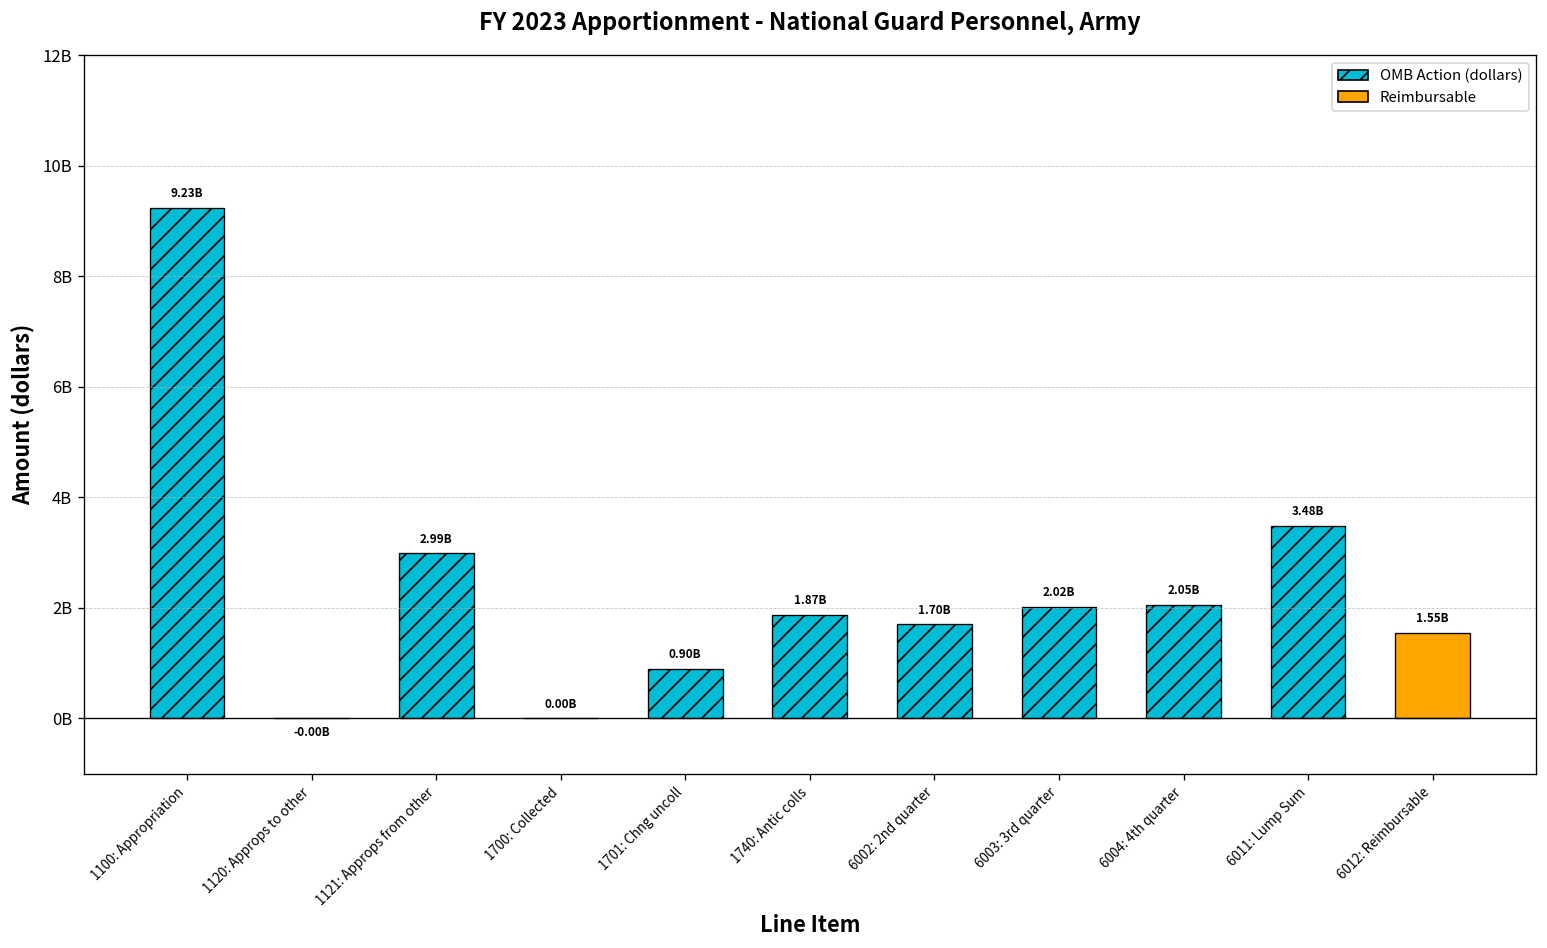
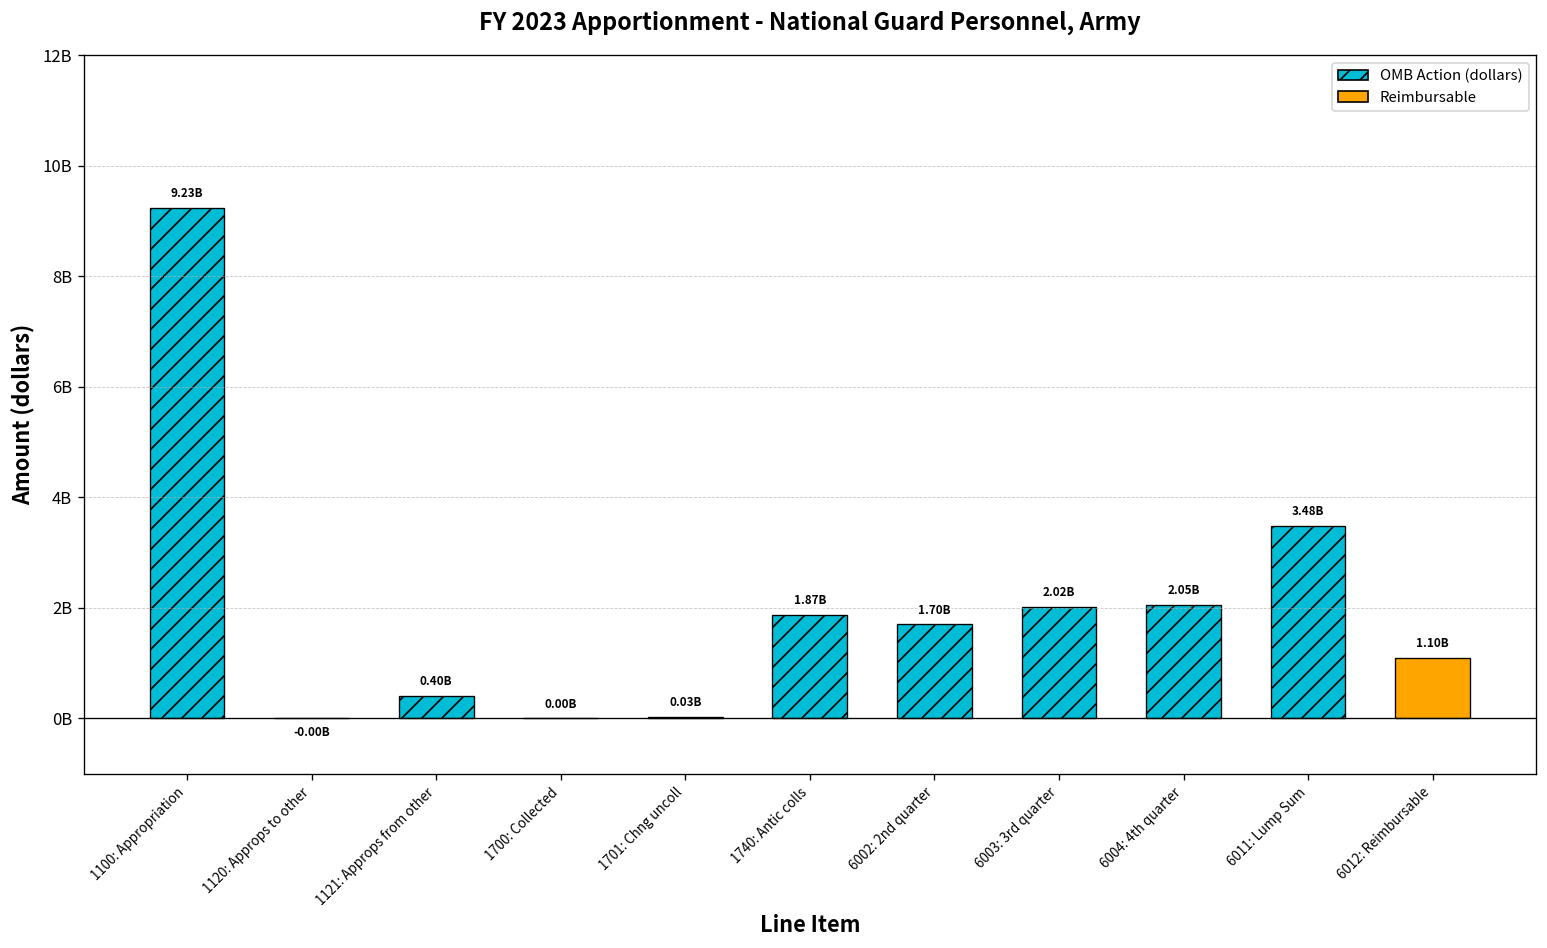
1121: Approps from other: 2.99B -> 0.40B
1701: Chng uncoll: 0.90B -> 0.03B
6012: Reimbursable: 1.55B -> 1.10B
